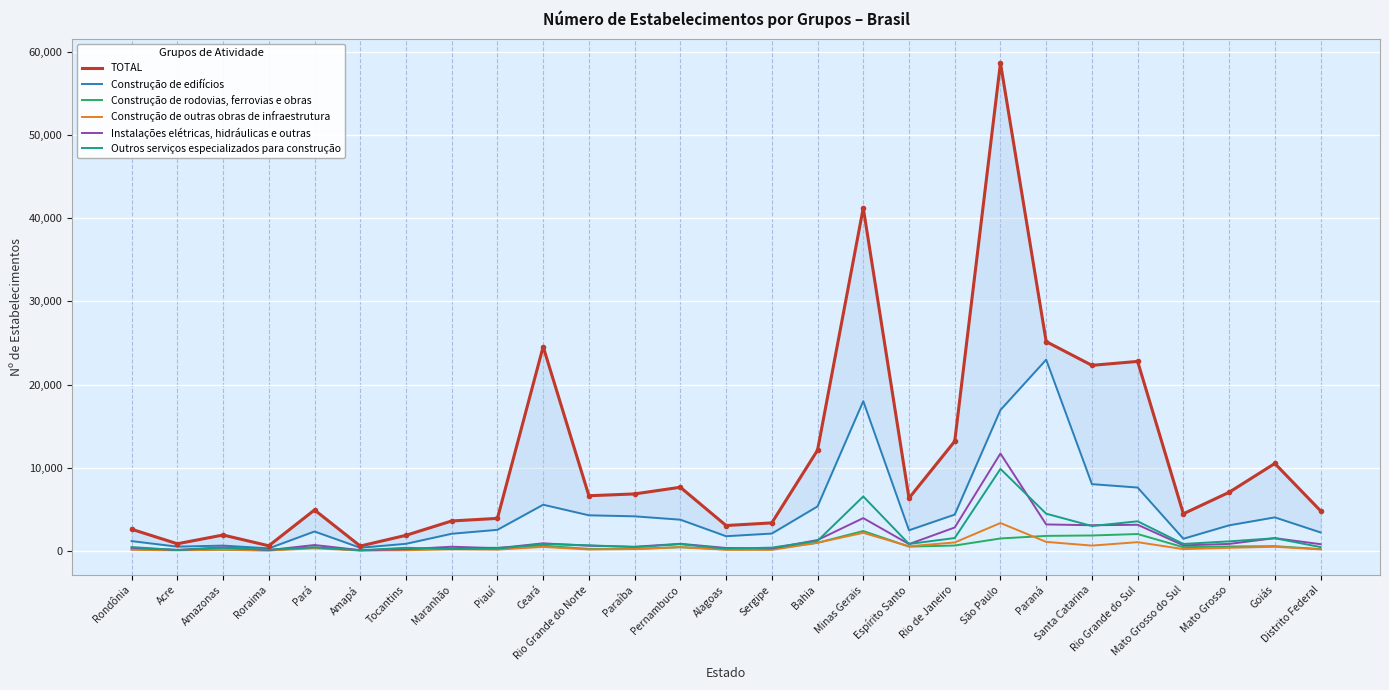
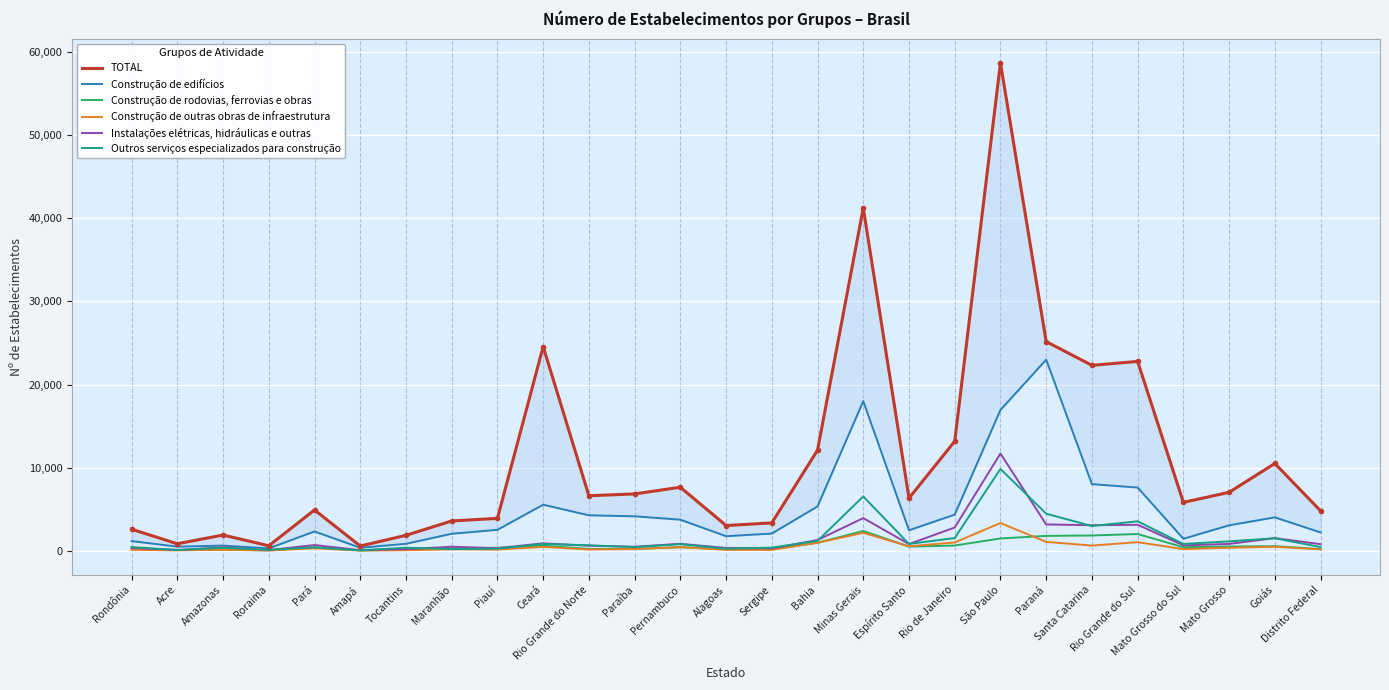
TOTAL, Mato Grosso do Sul: 4,000 -> 6,000
